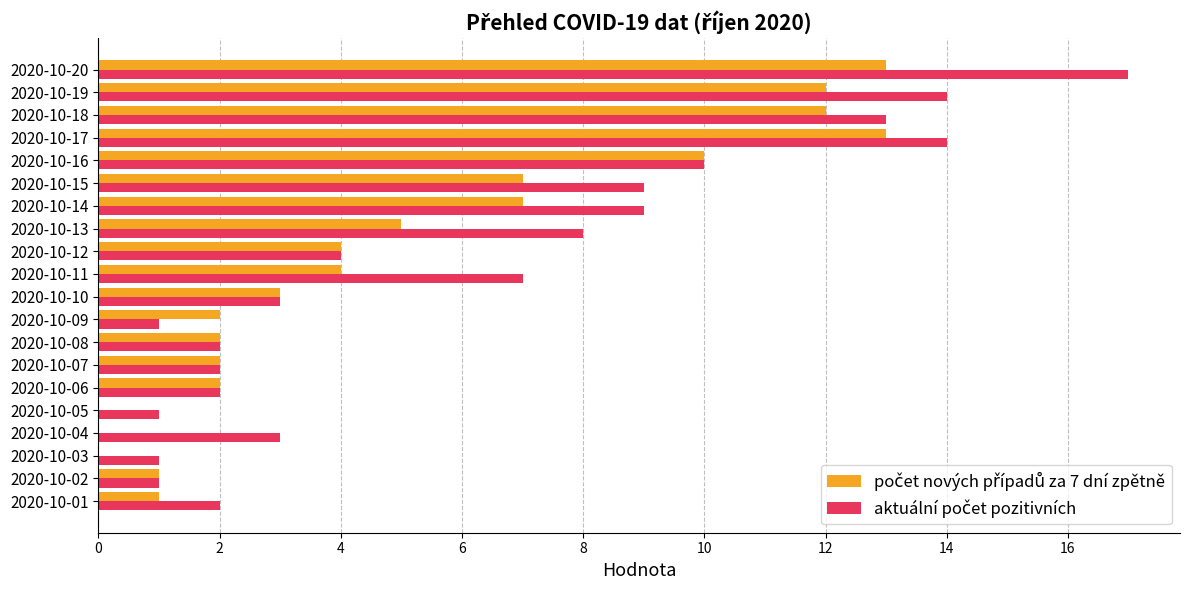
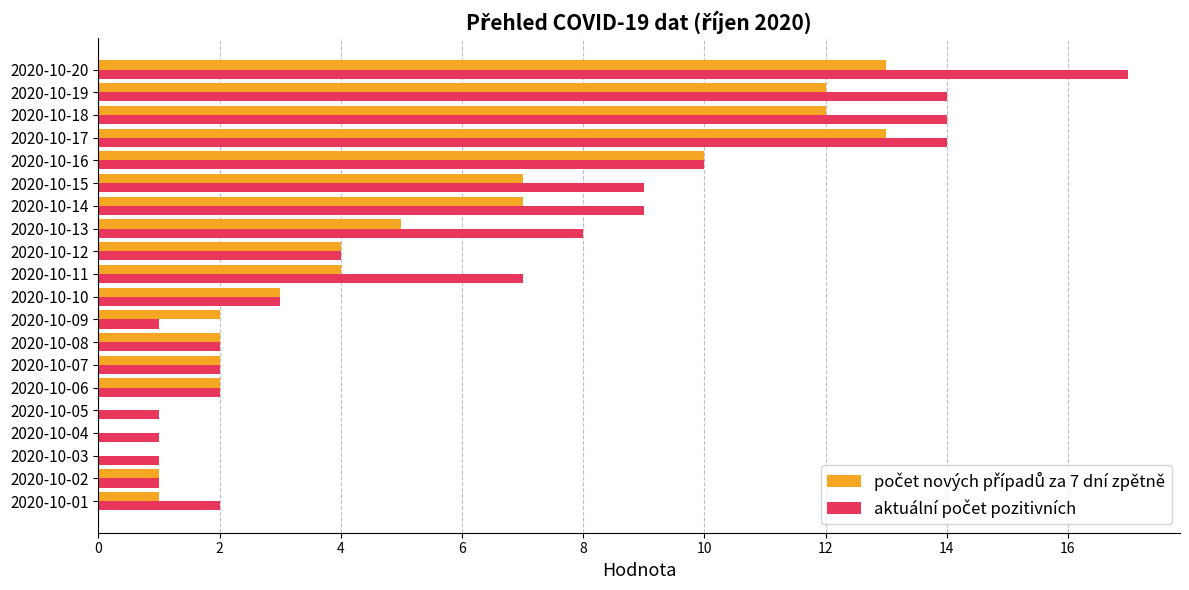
aktuální počet pozitivních, 2020-10-18: 13 -> 14
aktuální počet pozitivních, 2020-10-04: 3 -> 1
